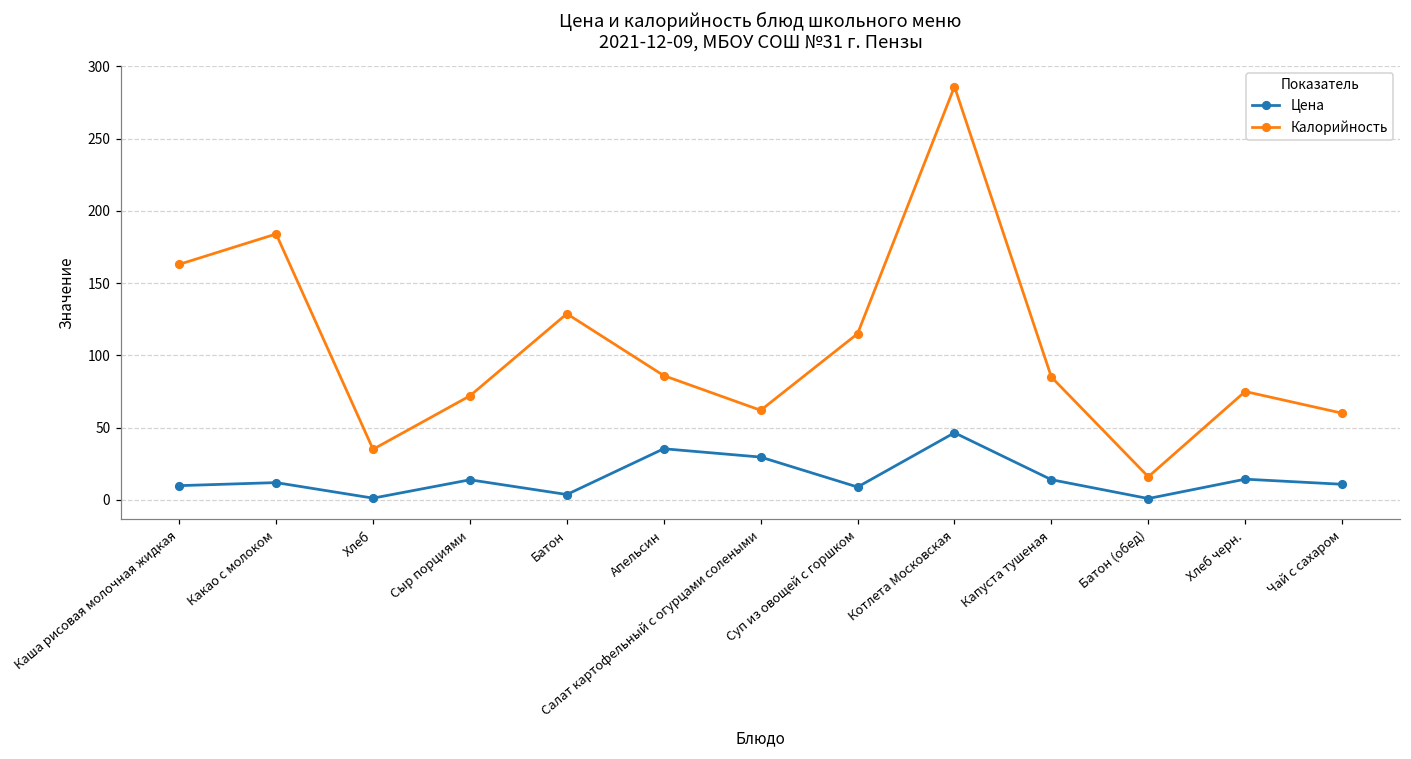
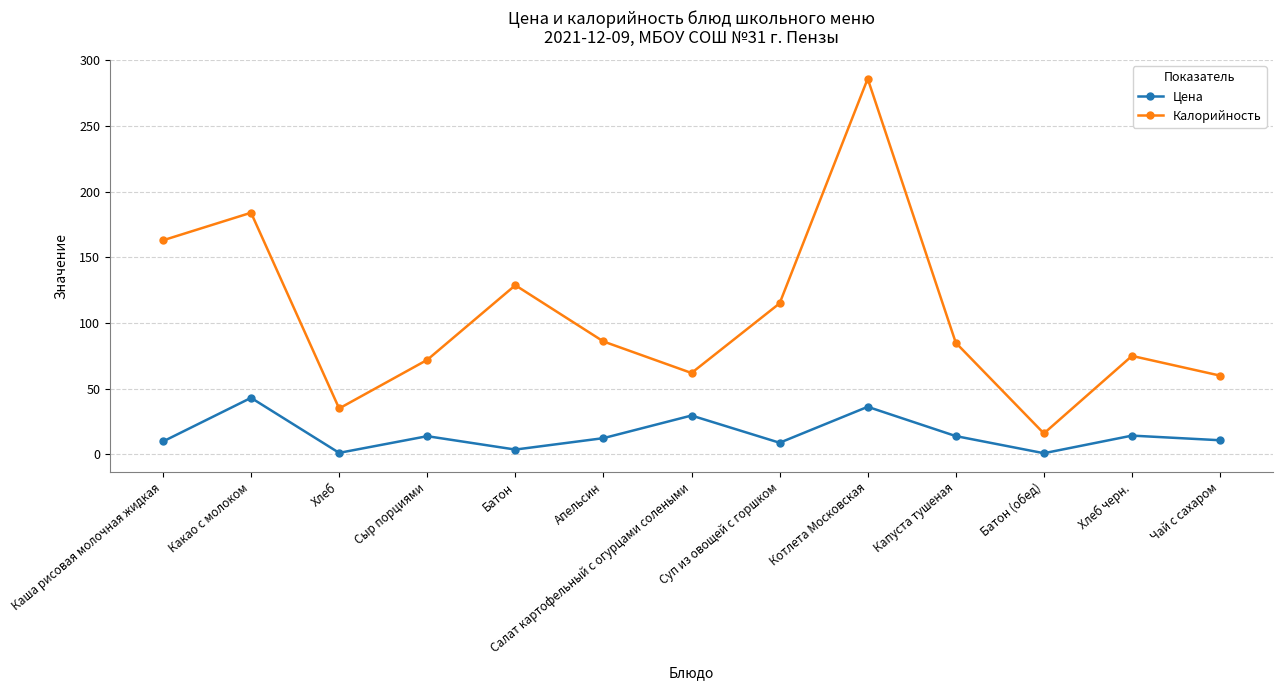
Цена, Какао с молоком: 12 -> 43
Цена, Апельсин: 35 -> 12
Цена, Котлета Московская: 46 -> 36
